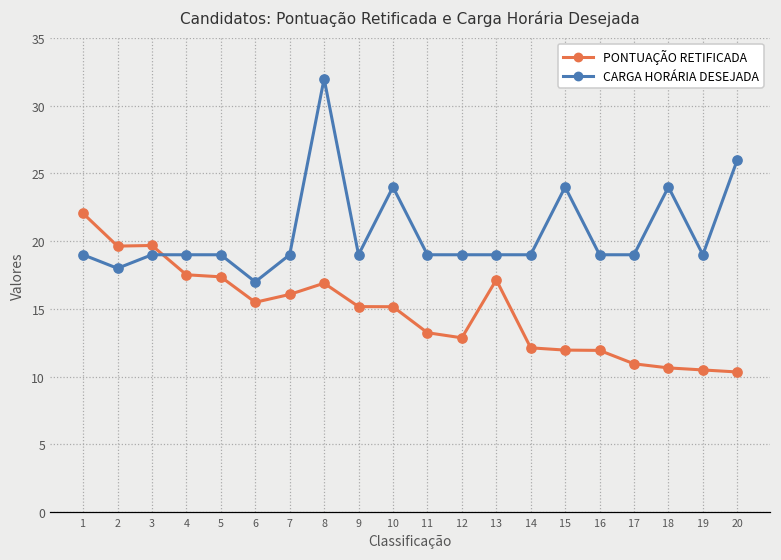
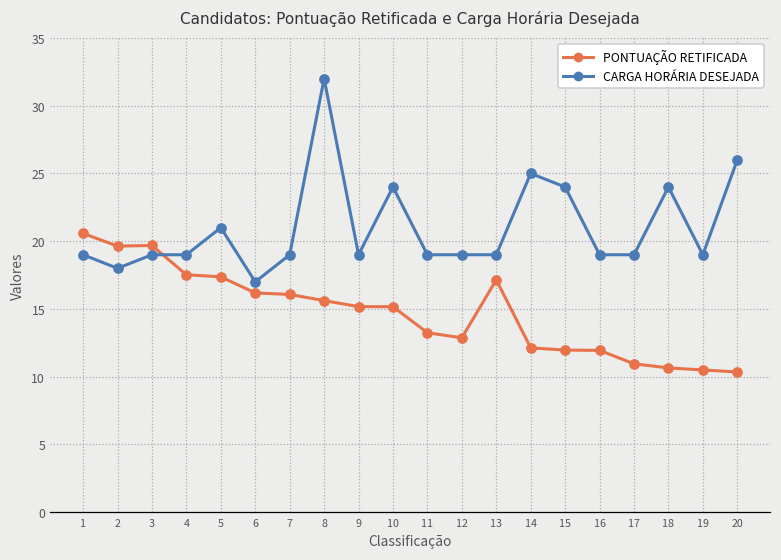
PONTUAÇÃO RETIFICADA, 1: 22.1 -> 20.6
CARGA HORÁRIA DESEJADA, 5: 19 -> 21
PONTUAÇÃO RETIFICADA, 6: 15.5 -> 16.2
PONTUAÇÃO RETIFICADA, 8: 16.9 -> 15.6
CARGA HORÁRIA DESEJADA, 14: 19 -> 25
